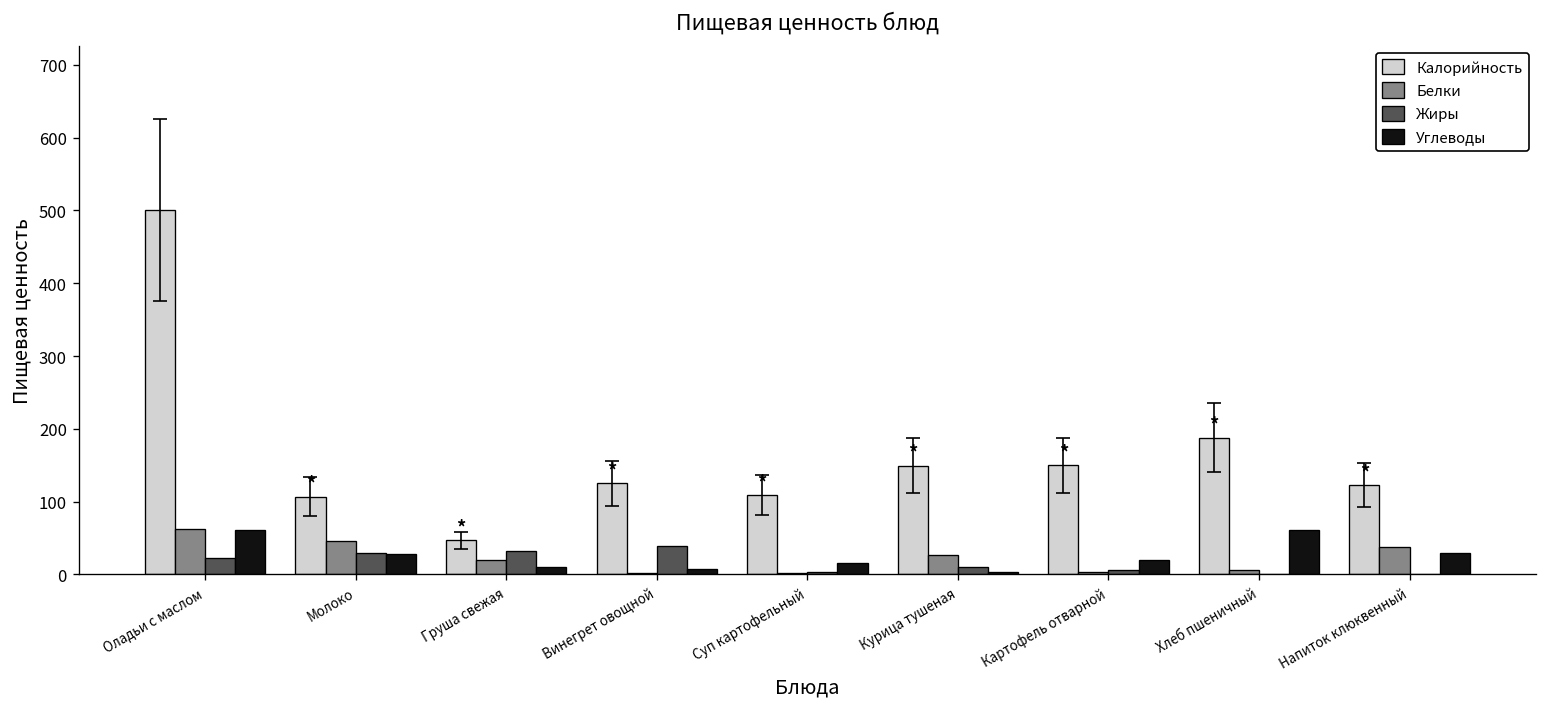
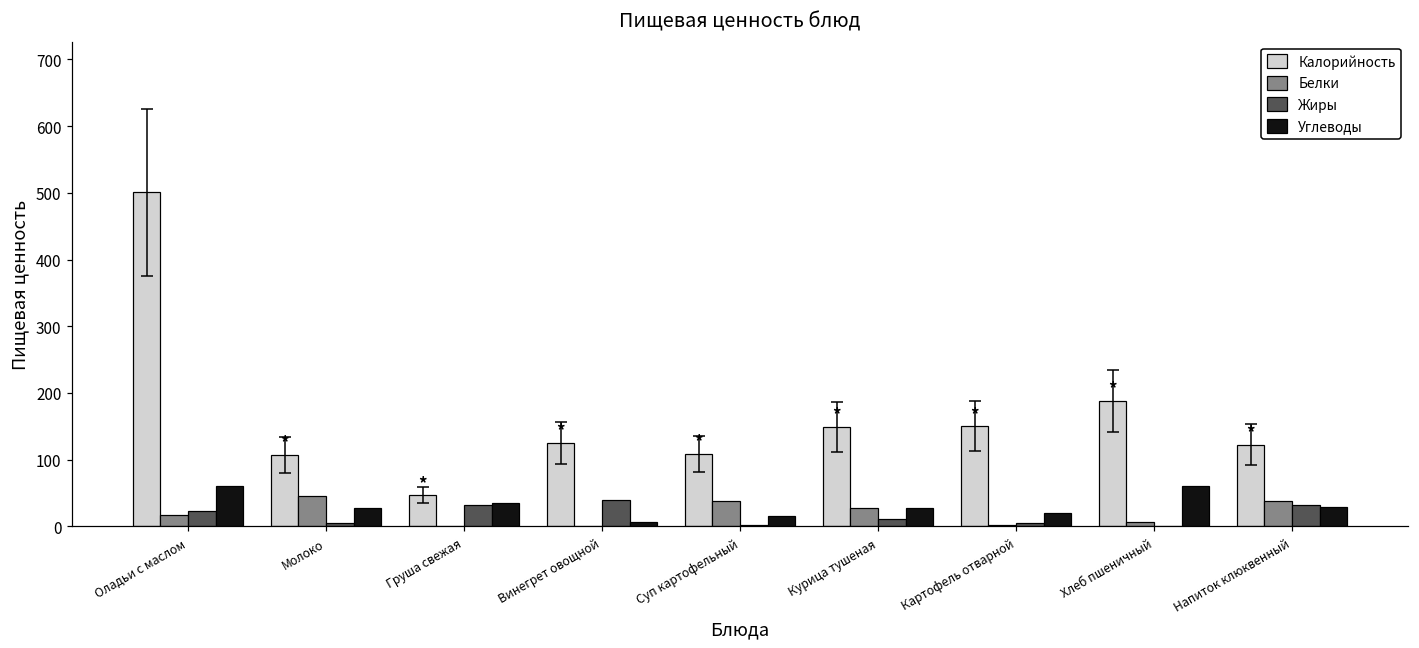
Белки, Оладьи с маслом: 60 -> 20
Жиры, Молоко: 30 -> 10
Белки, Груша свежая: 20 -> 0
Углеводы, Груша свежая: 10 -> 40
Белки, Суп картофельный: 0 -> 40
Углеводы, Курица тушеная: 0 -> 30
Жиры, Напиток клюквенный: 0 -> 30
